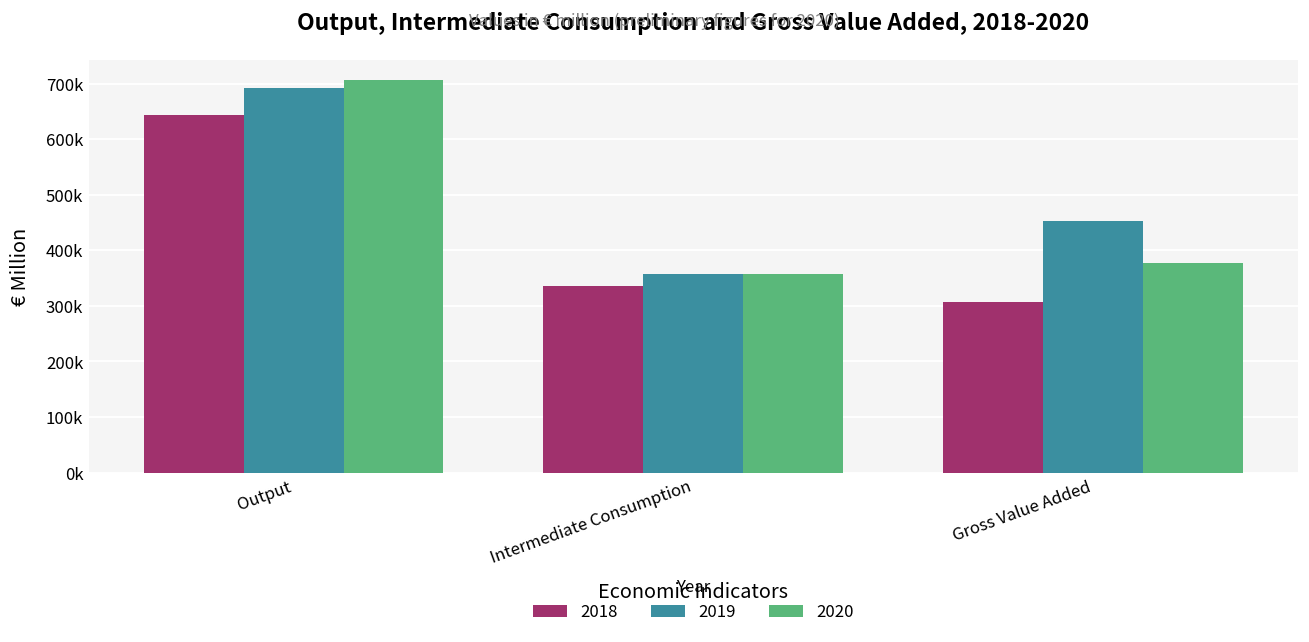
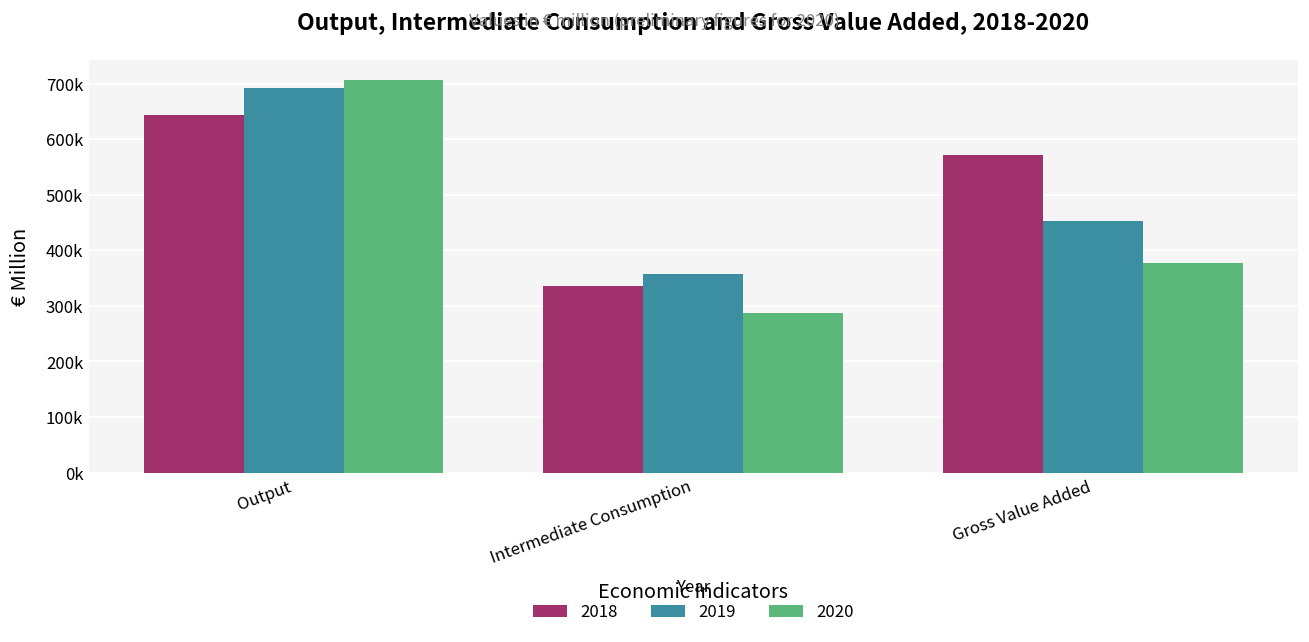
2020, Intermediate Consumption: 360000 -> 290000
2018, Gross Value Added: 310000 -> 570000
